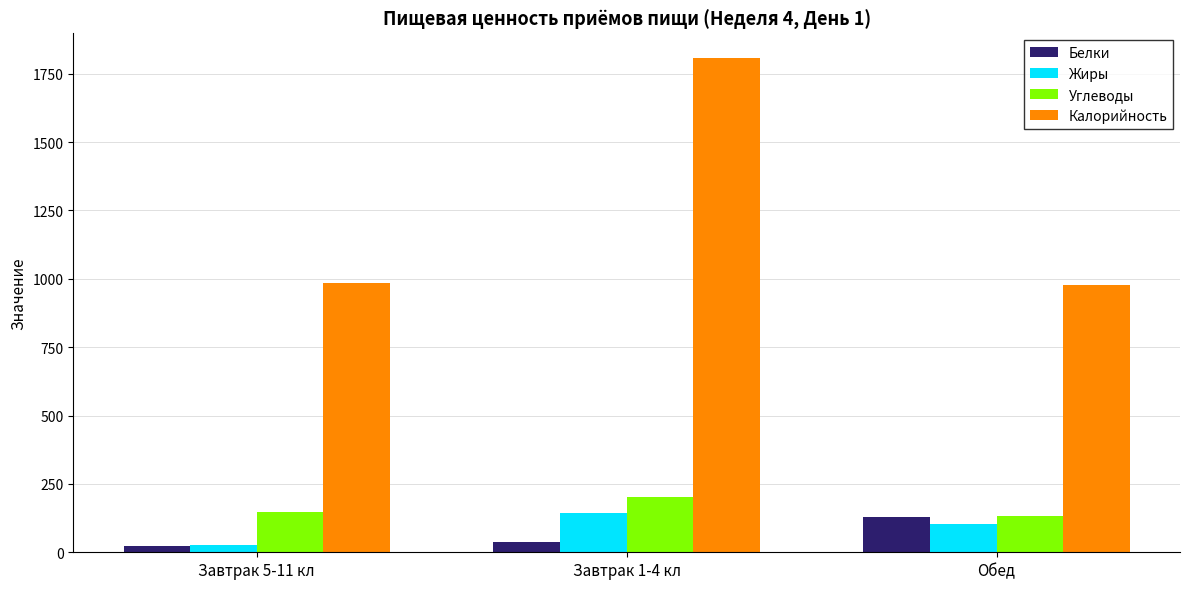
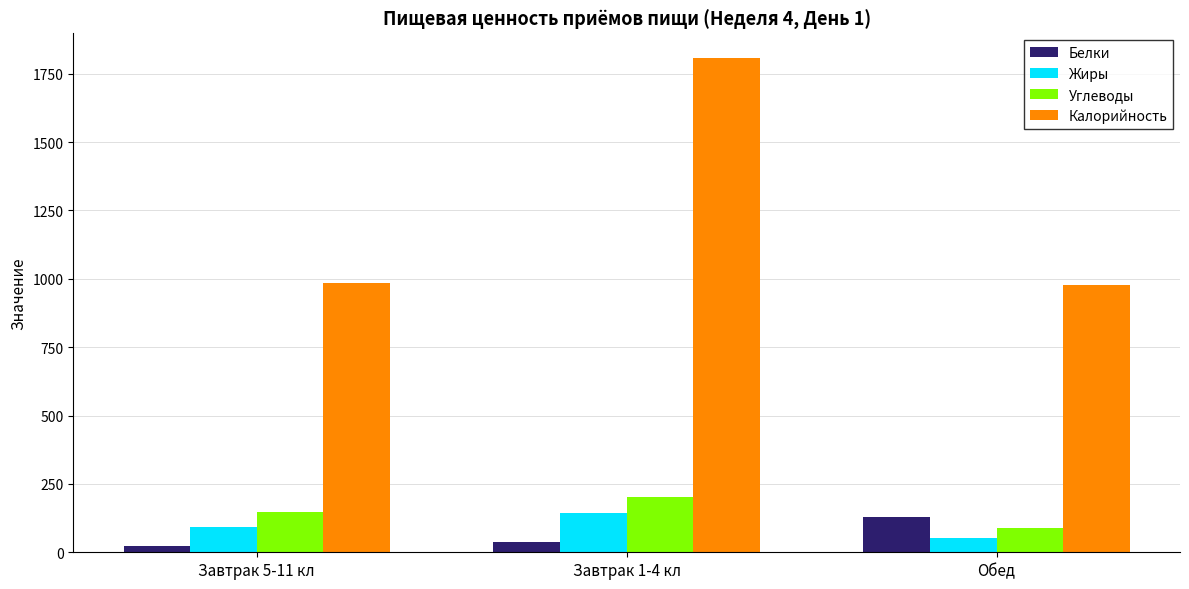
Жиры, Завтрак 5-11 кл: 30 -> 90
Жиры, Обед: 100 -> 50
Углеводы, Обед: 130 -> 90
